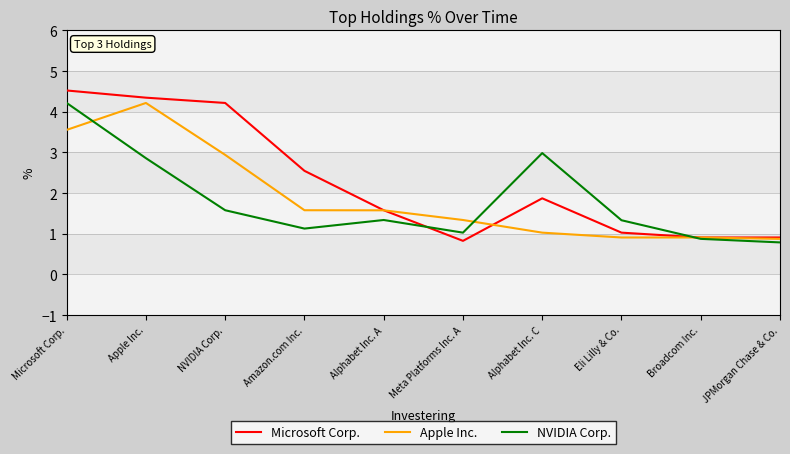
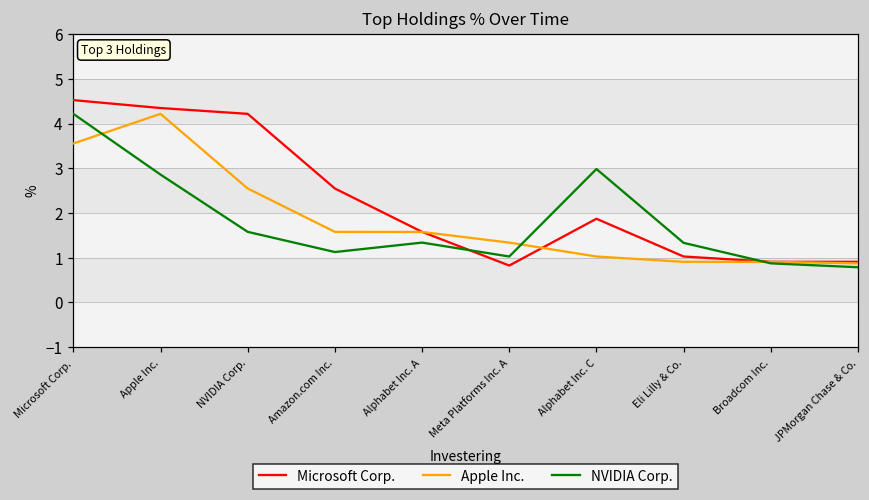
Apple Inc., NVIDIA Corp.: 2.9 -> 2.5
